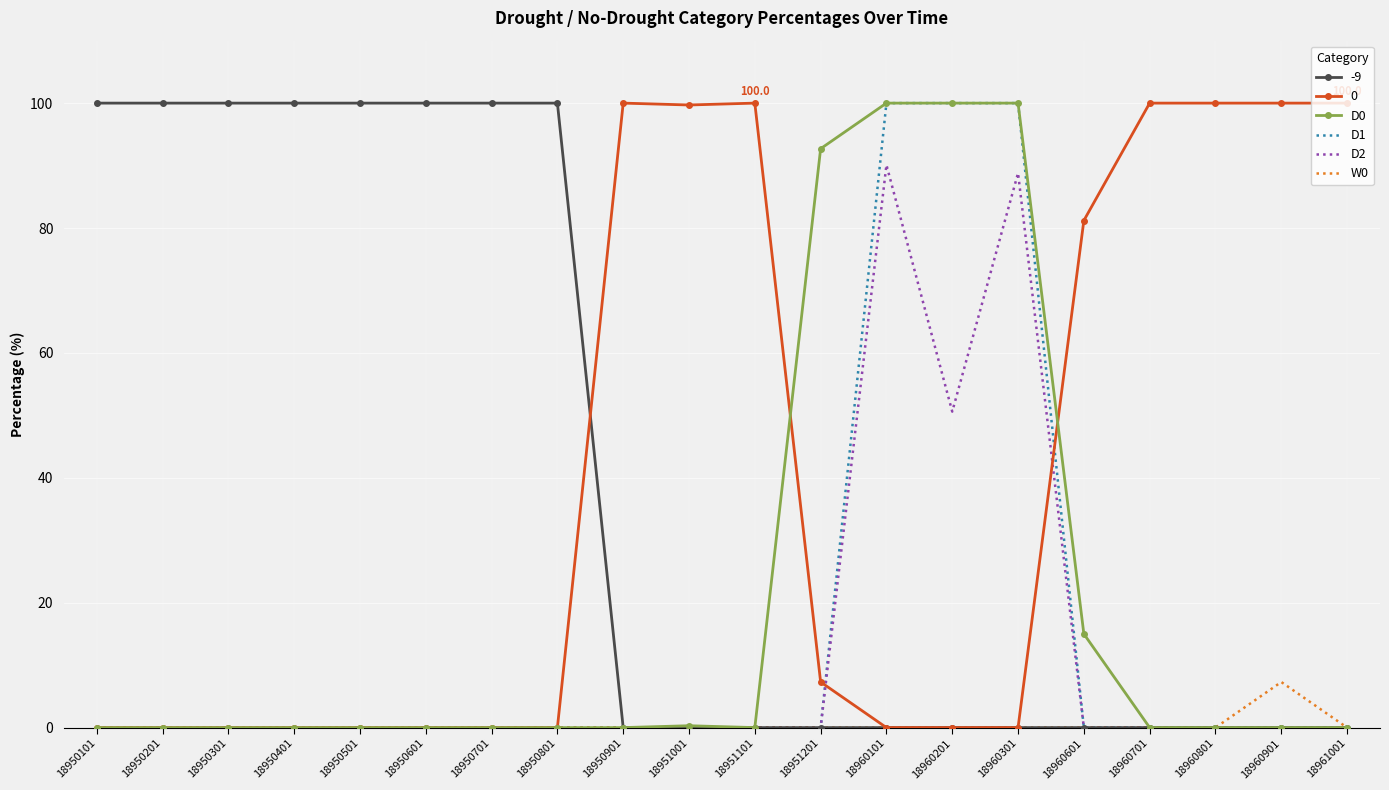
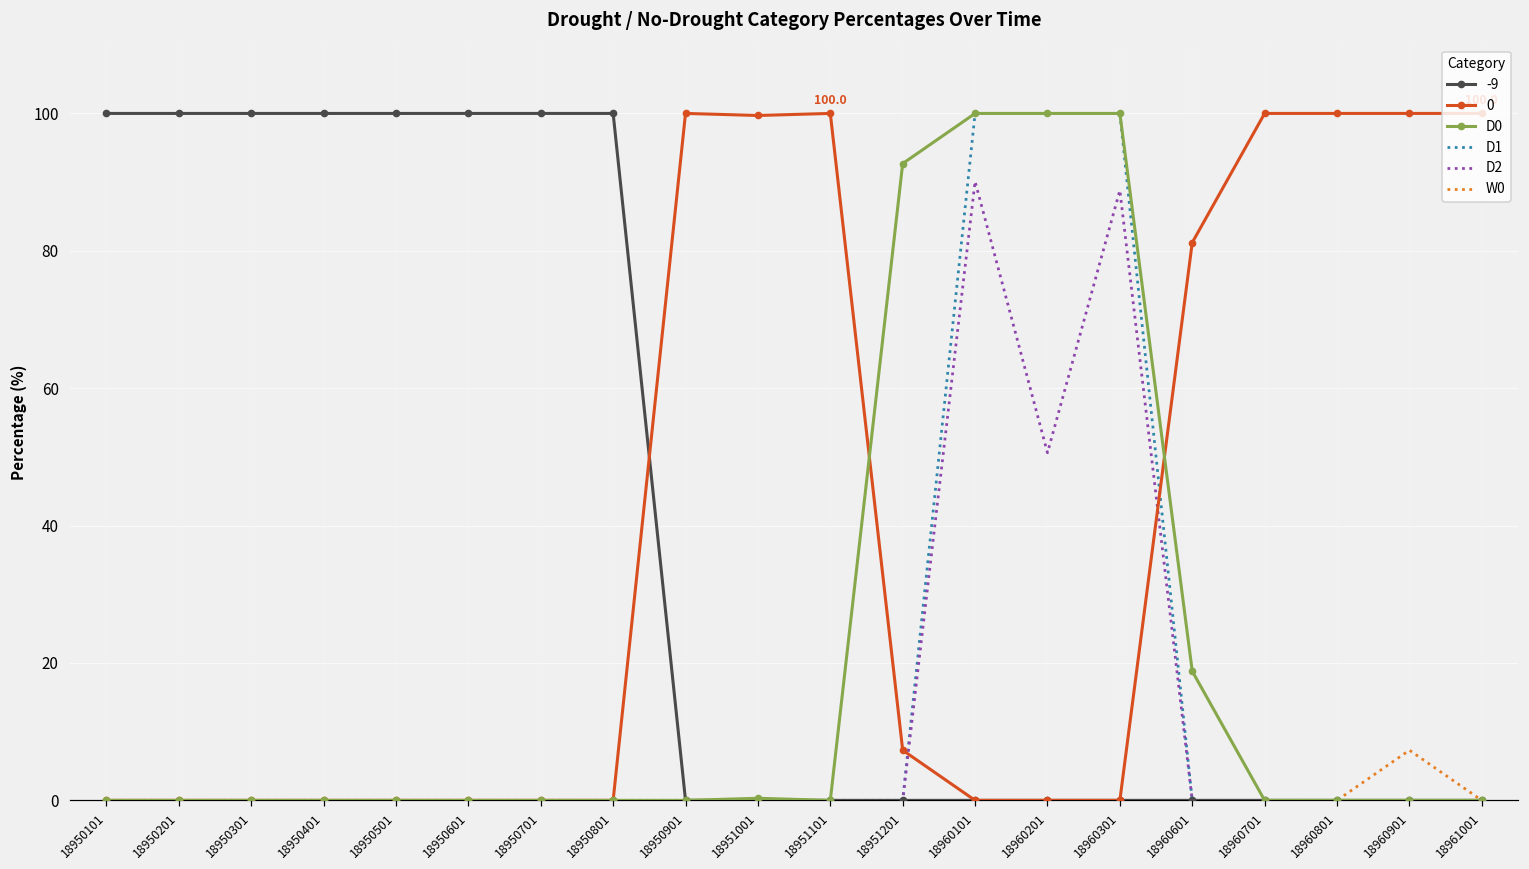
D0, 18960601: 15 -> 19
